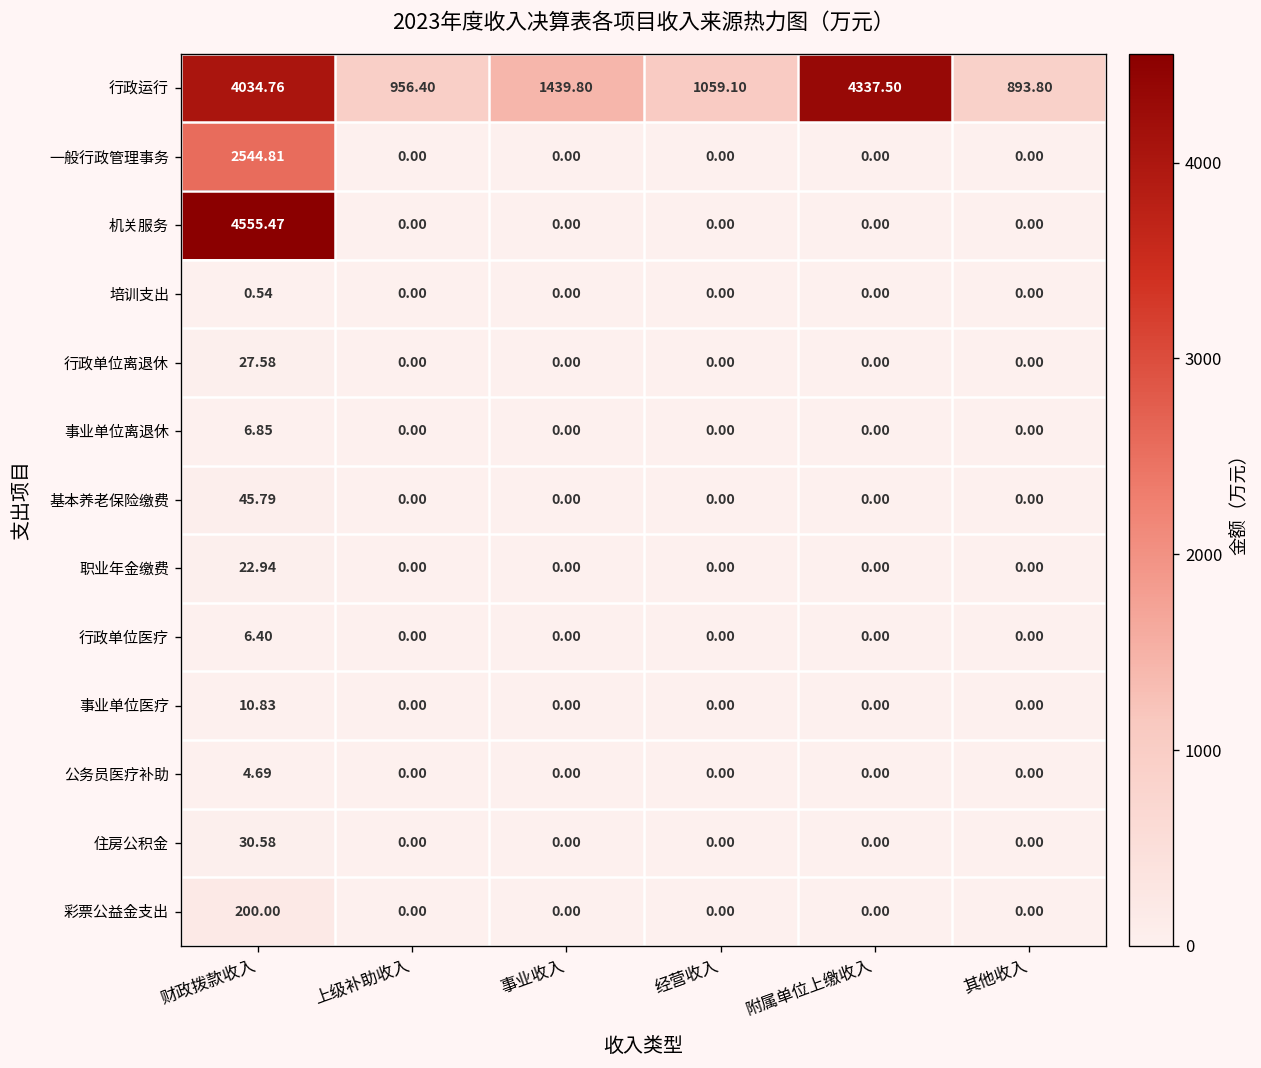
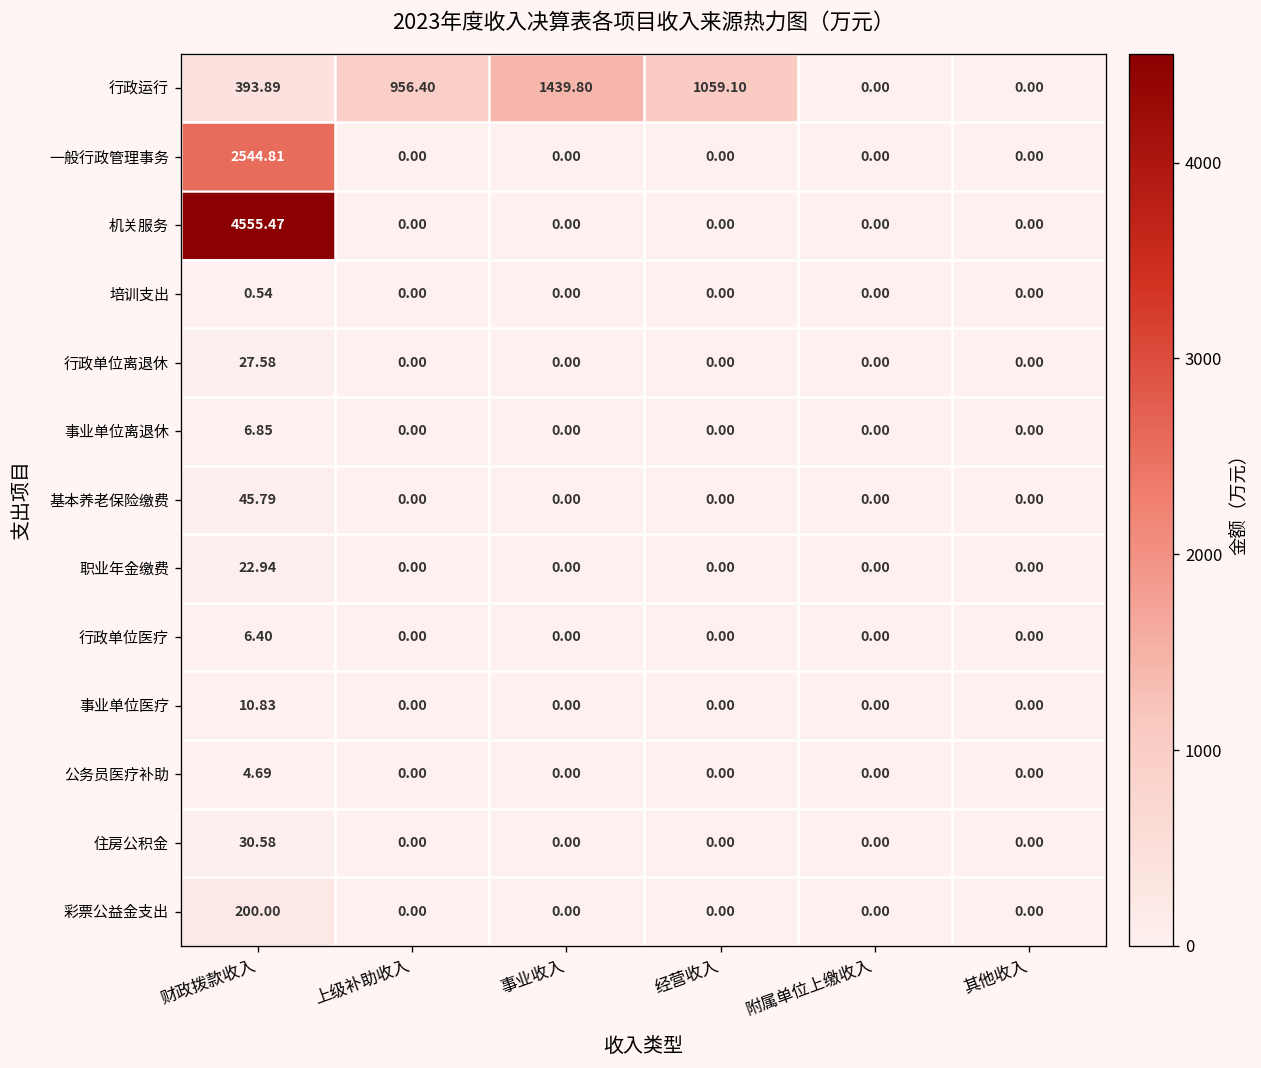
行政运行, 财政拨款收入: 4034.76 -> 393.89
行政运行, 附属单位上缴收入: 4337.50 -> 0.00
行政运行, 其他收入: 893.80 -> 0.00
